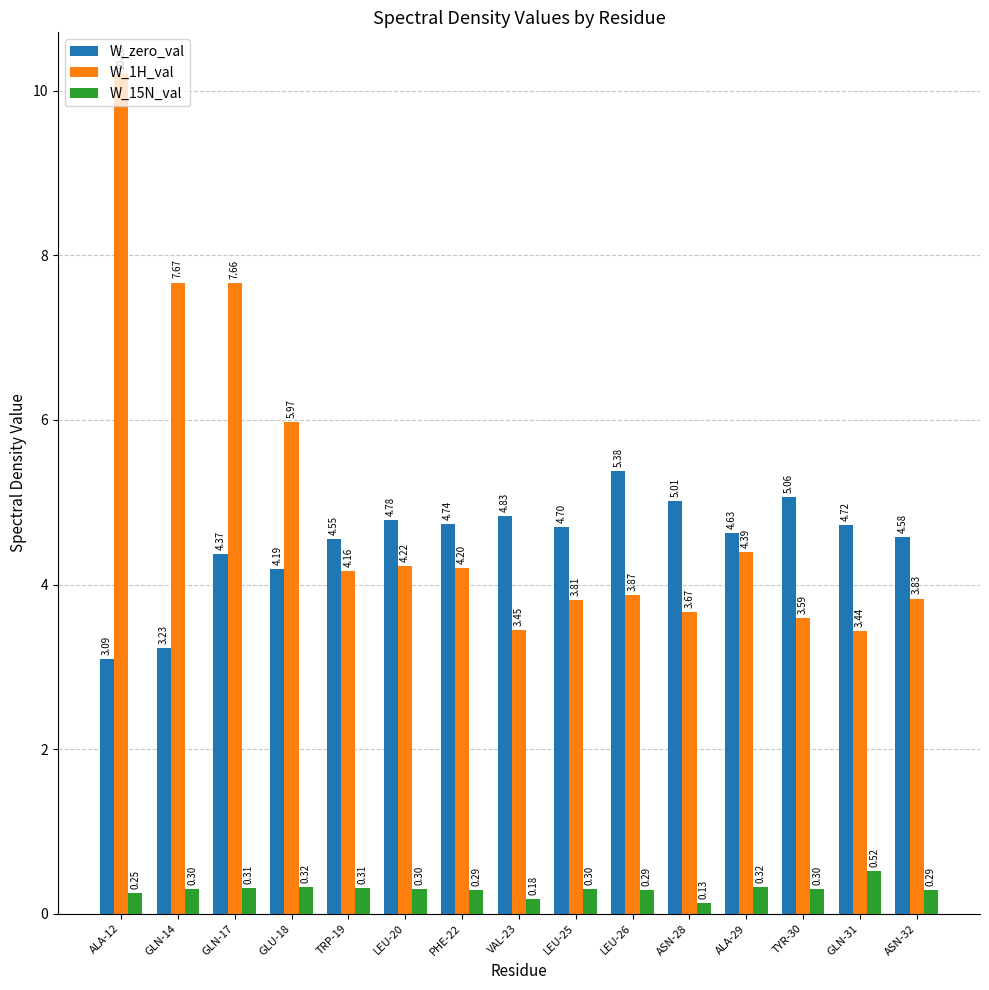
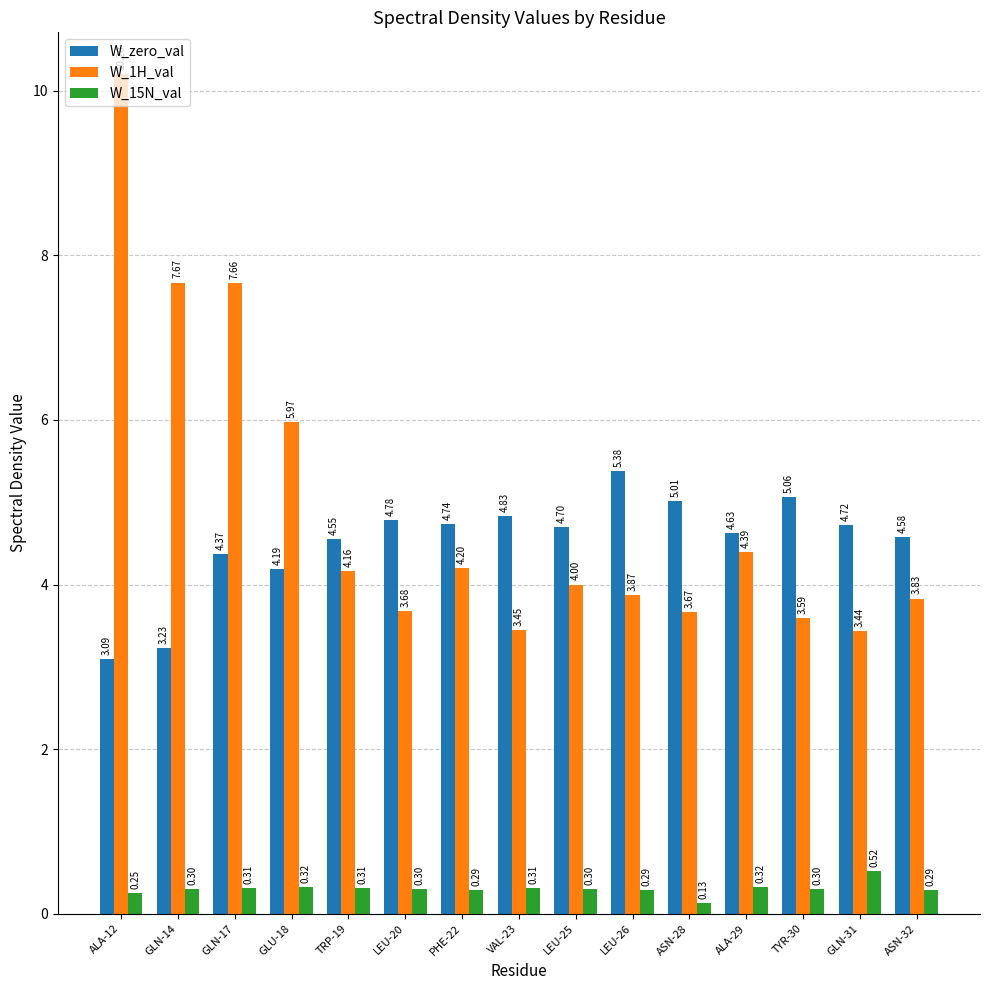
W_1H_val, LEU-20: 4.22 -> 3.68
W_15N_val, VAL-23: 0.18 -> 0.31
W_1H_val, LEU-25: 3.81 -> 4.00
